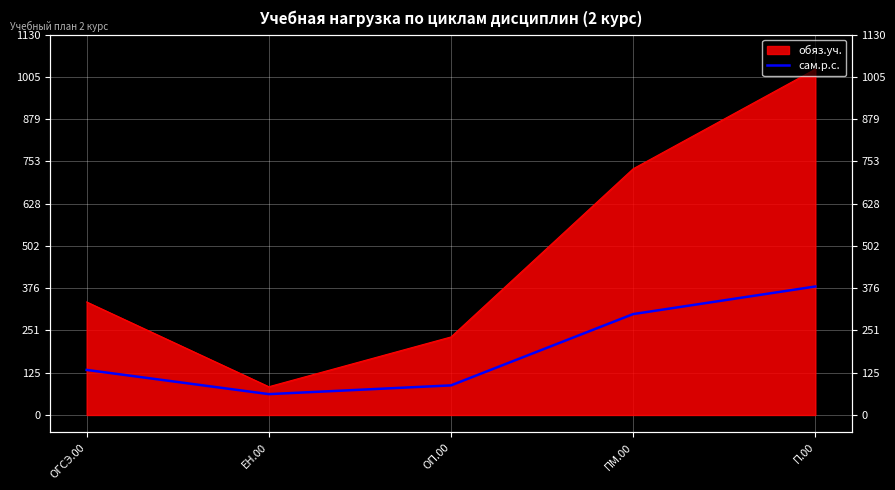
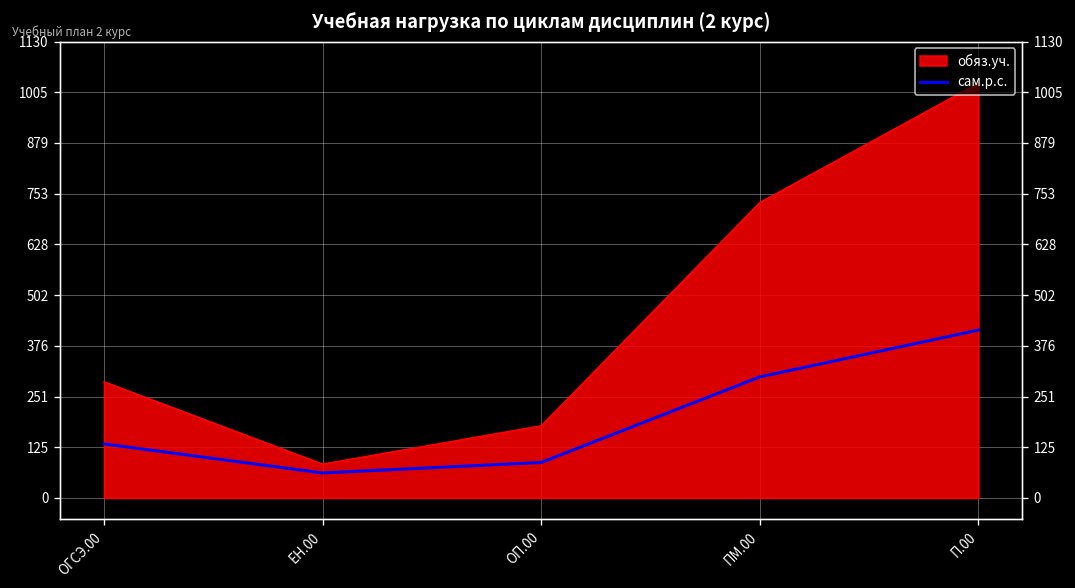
обяз.уч., ОГСЭ.00: 340 -> 290
обяз.уч., ОП.00: 230 -> 180
сам.р.с., П.00: 380 -> 420
